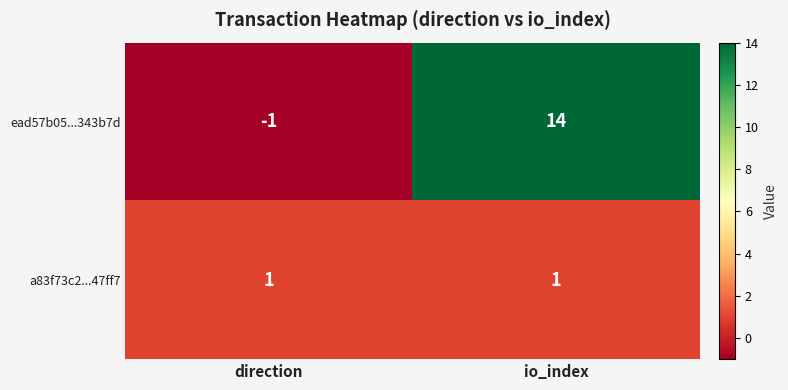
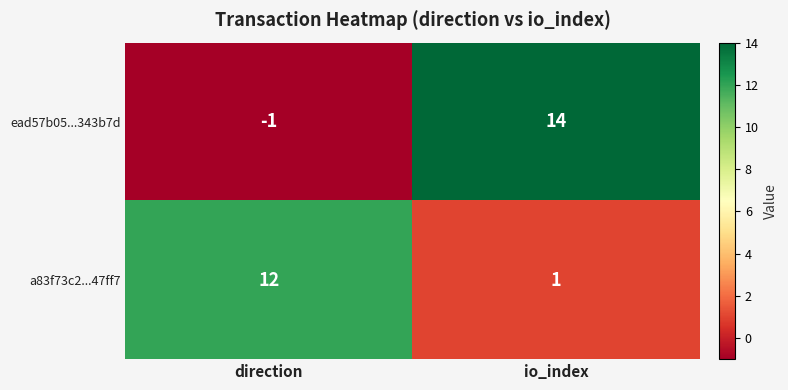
a83f73c2...47ff7, direction: 1 -> 12
